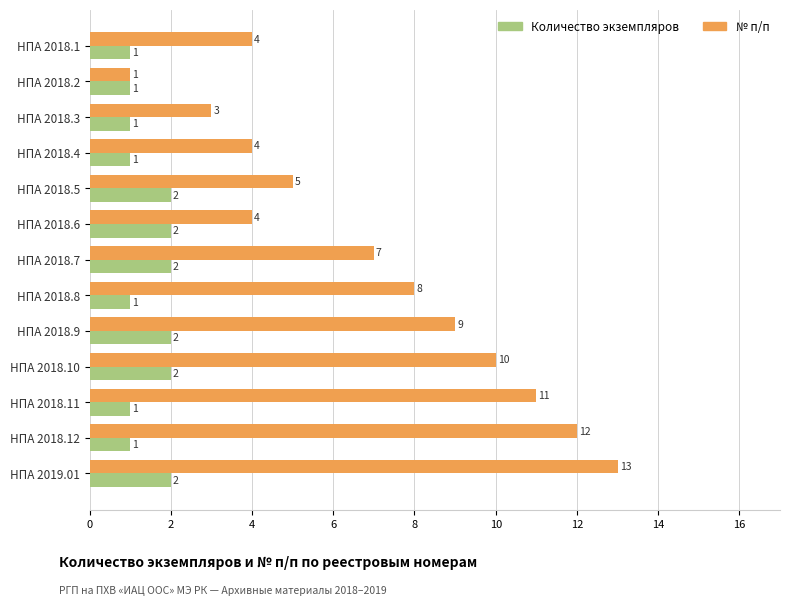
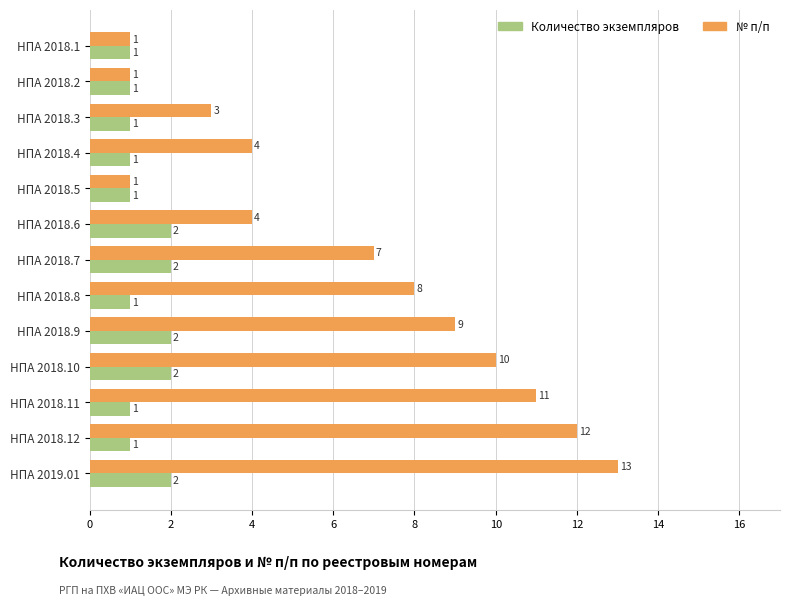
№ п/п, НПА 2018.1: 4 -> 1
№ п/п, НПА 2018.5: 5 -> 1
Количество экземпляров, НПА 2018.5: 2 -> 1
